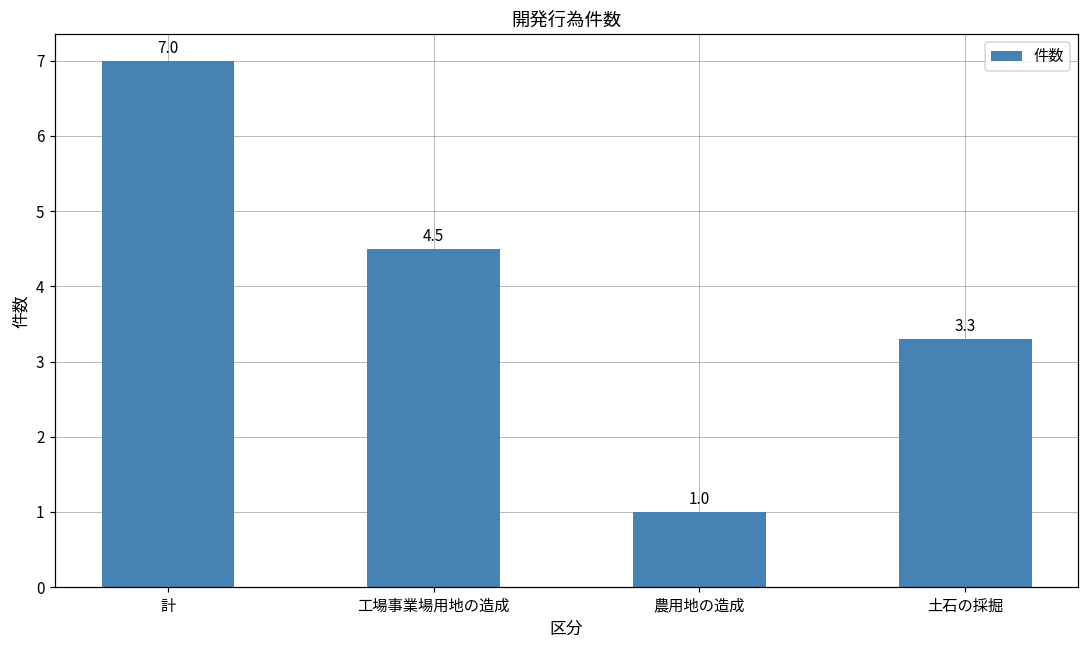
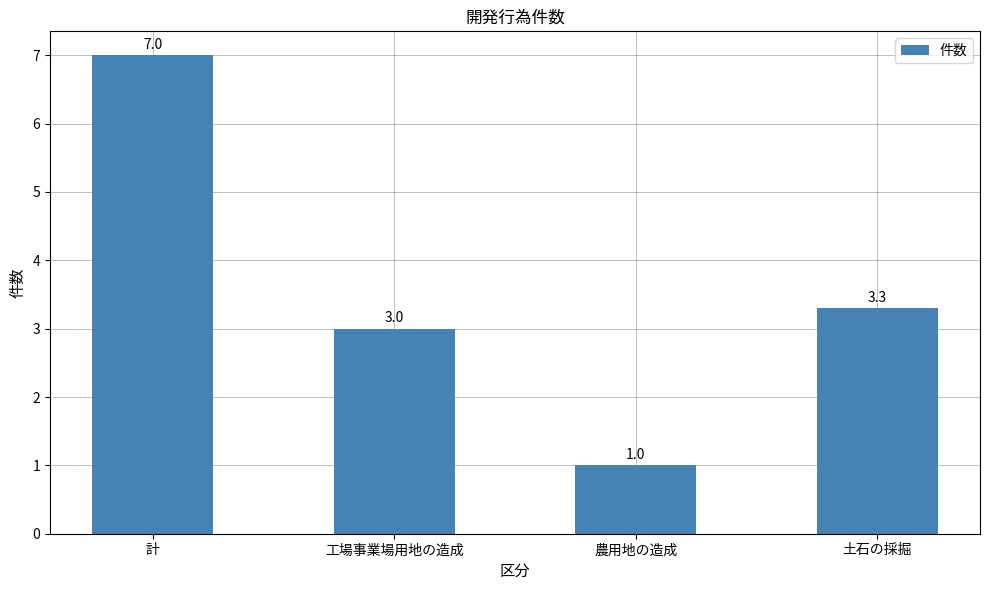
工場事業場用地の造成: 4.5 -> 3.0
